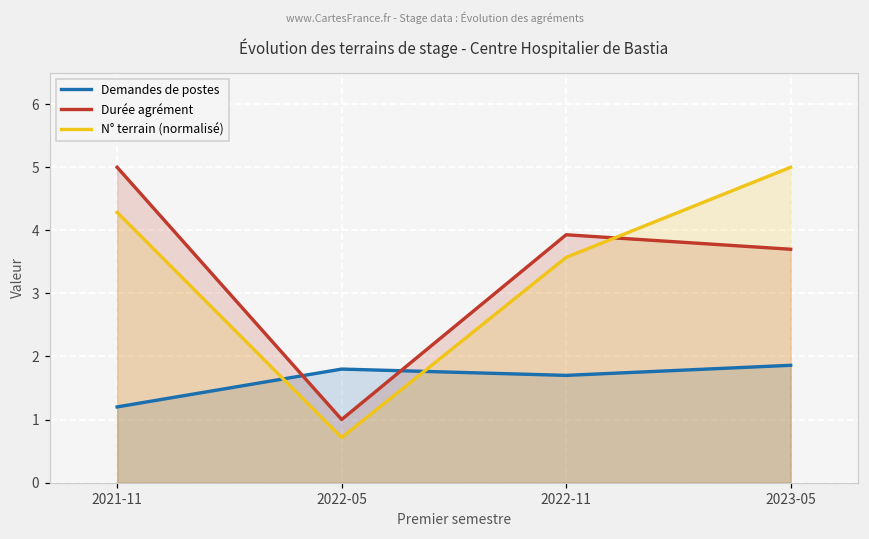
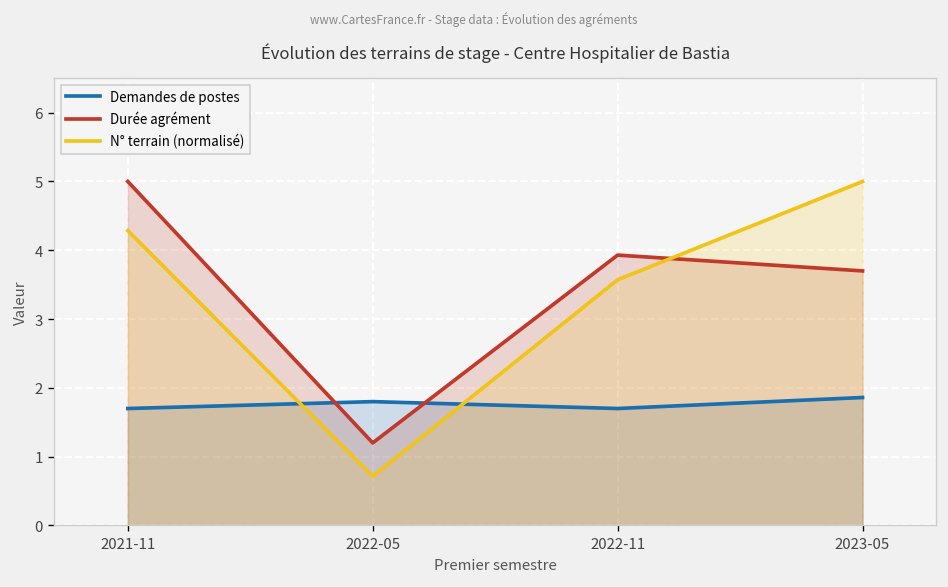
Demandes de postes, 2021-11: 1.2 -> 1.7
Durée agrément, 2022-05: 1.0 -> 1.2
